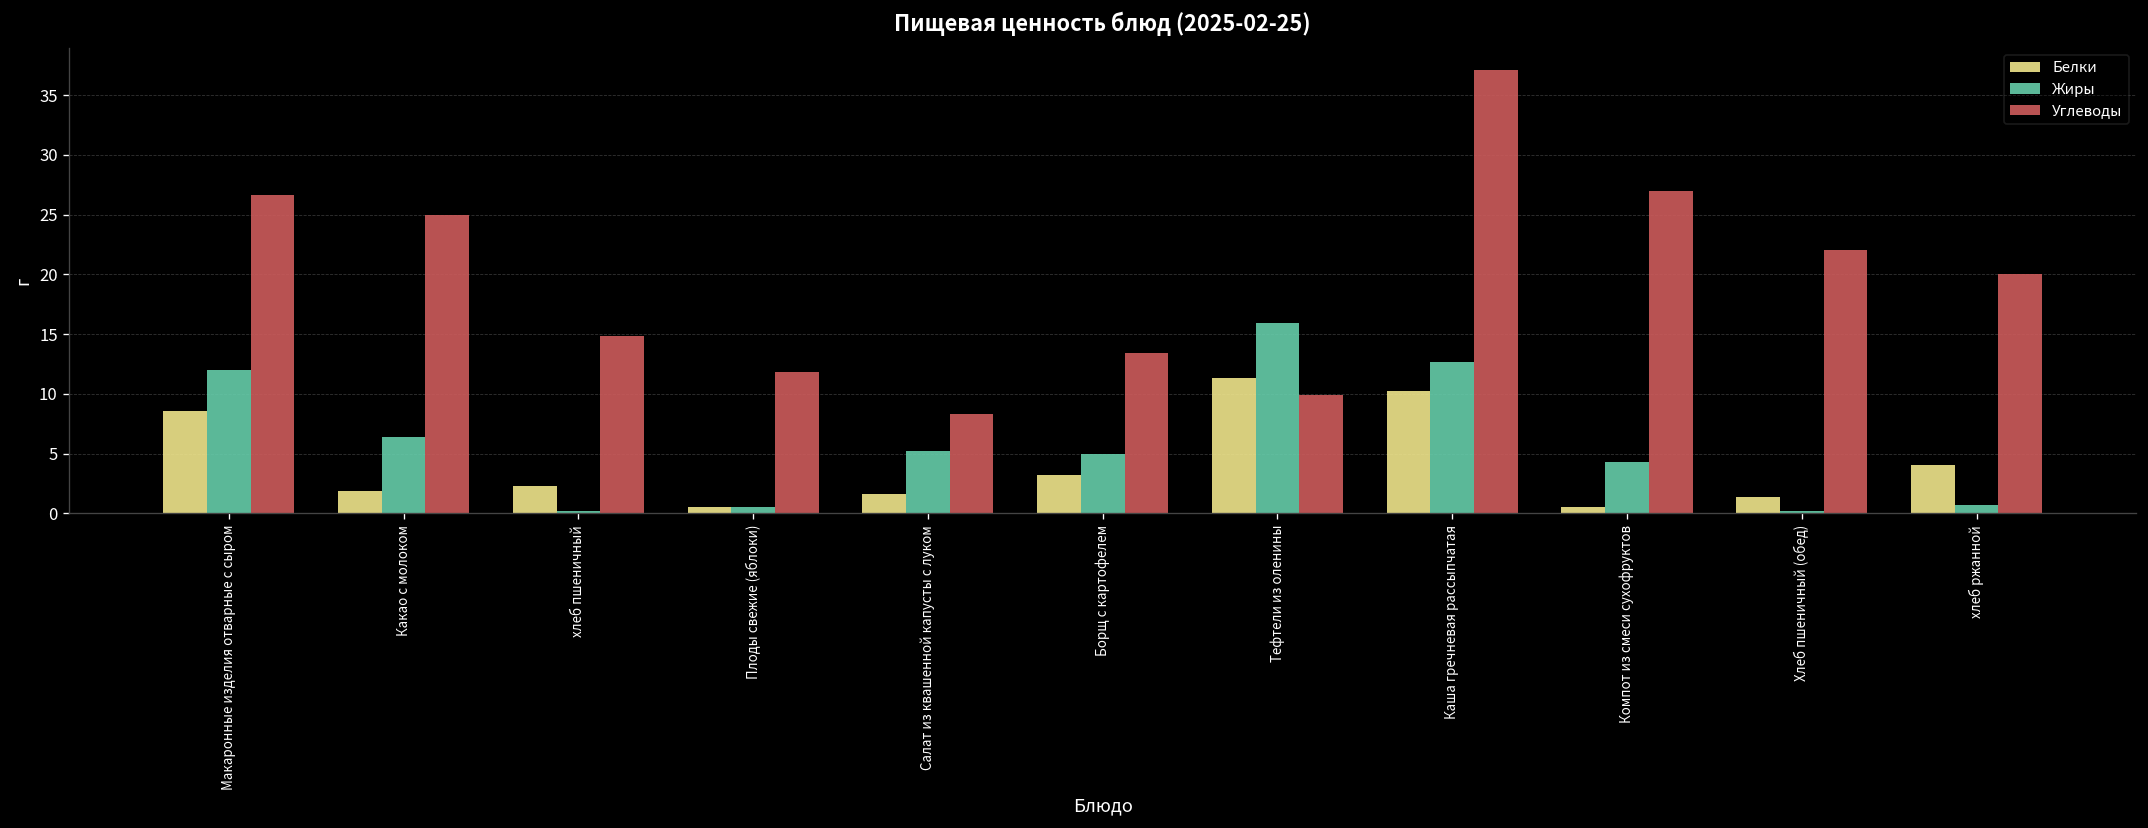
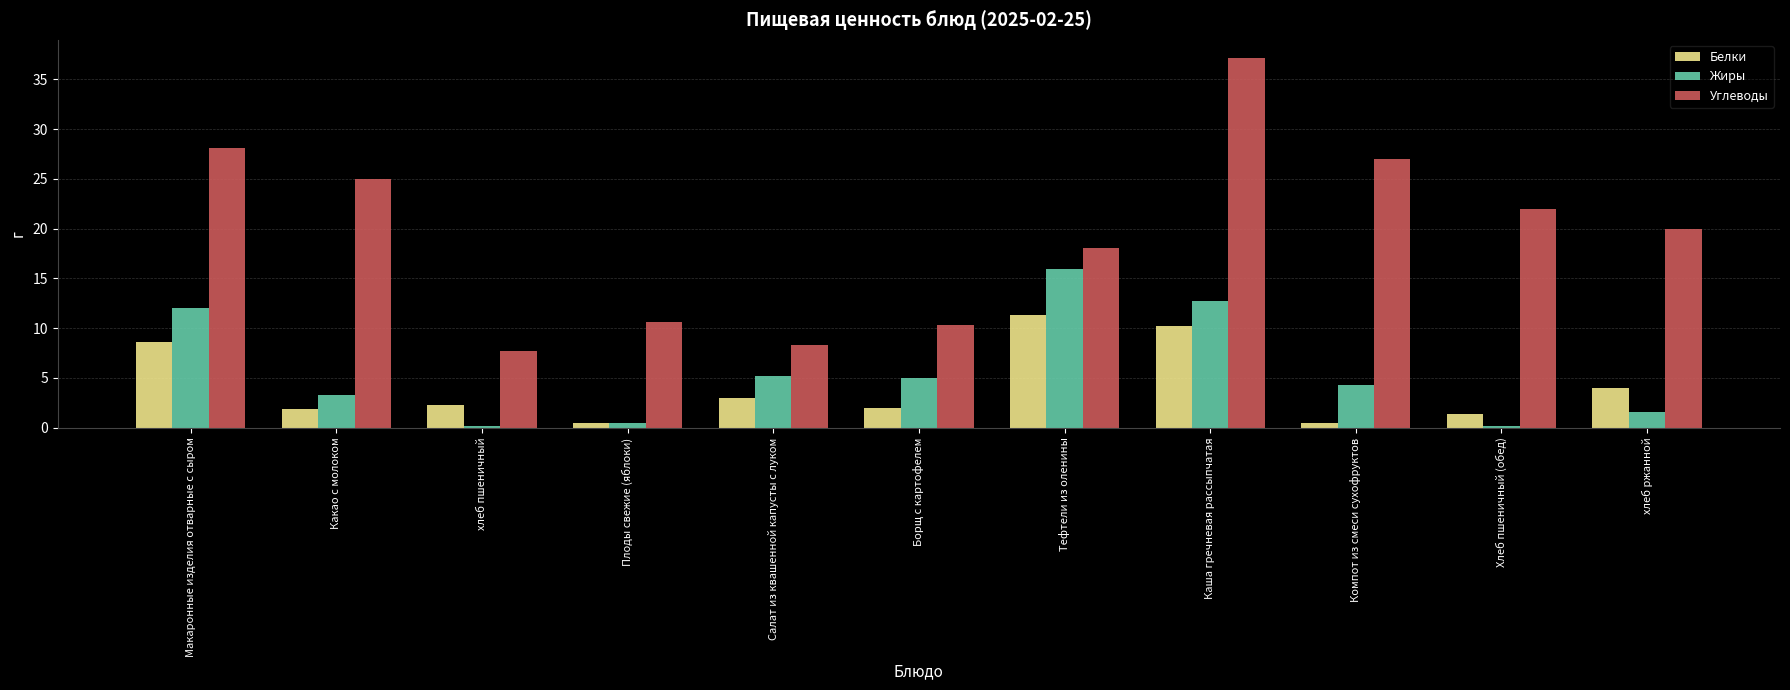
Углеводы, Макаронные изделия отварные с сыром: 27 -> 28
Жиры, Какао с молоком: 6 -> 3
Углеводы, хлеб пшеничный: 15 -> 8
Углеводы, Плоды свежие (яблоки): 12 -> 11
Белки, Салат из квашенной капусты с луком: 2 -> 3
Белки, Борщ с картофелем: 3 -> 2
Углеводы, Борщ с картофелем: 13 -> 10
Углеводы, Тефтели из оленины: 10 -> 18
Жиры, хлеб ржанной: 1 -> 2
